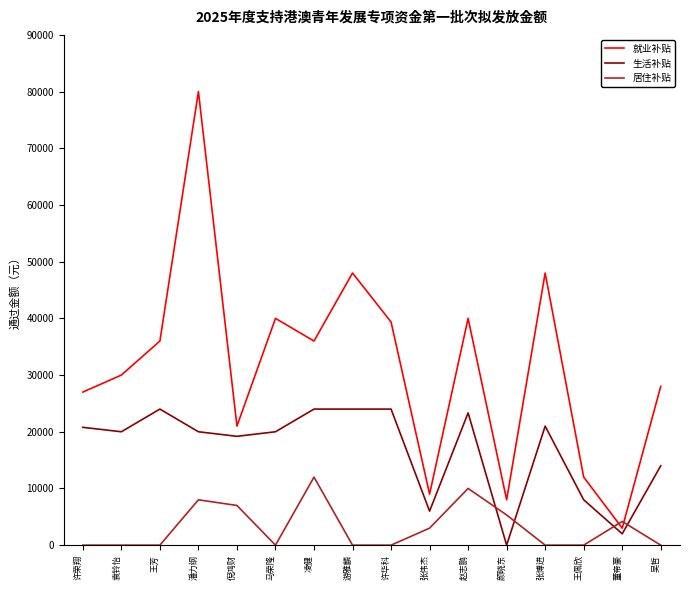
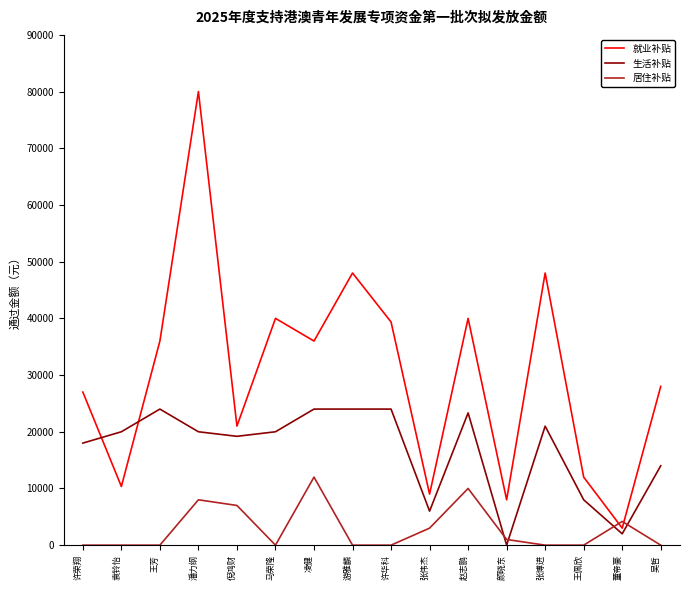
生活补贴, 许荣翔: 21000 -> 18000
就业补贴, 袁铃怡: 30000 -> 10000
居住补贴, 颜晓东: 5000 -> 1000
